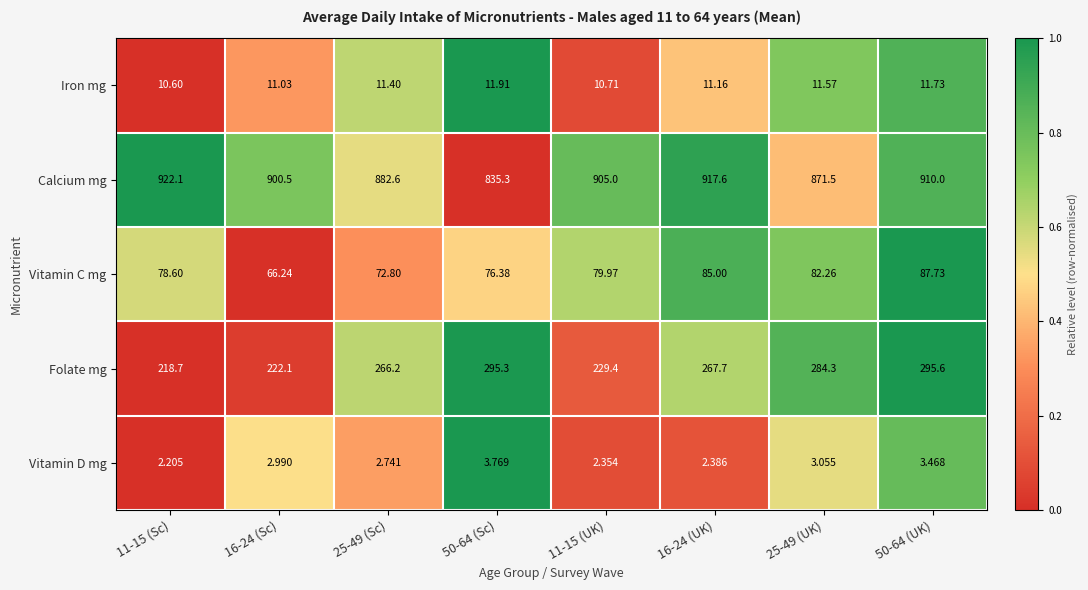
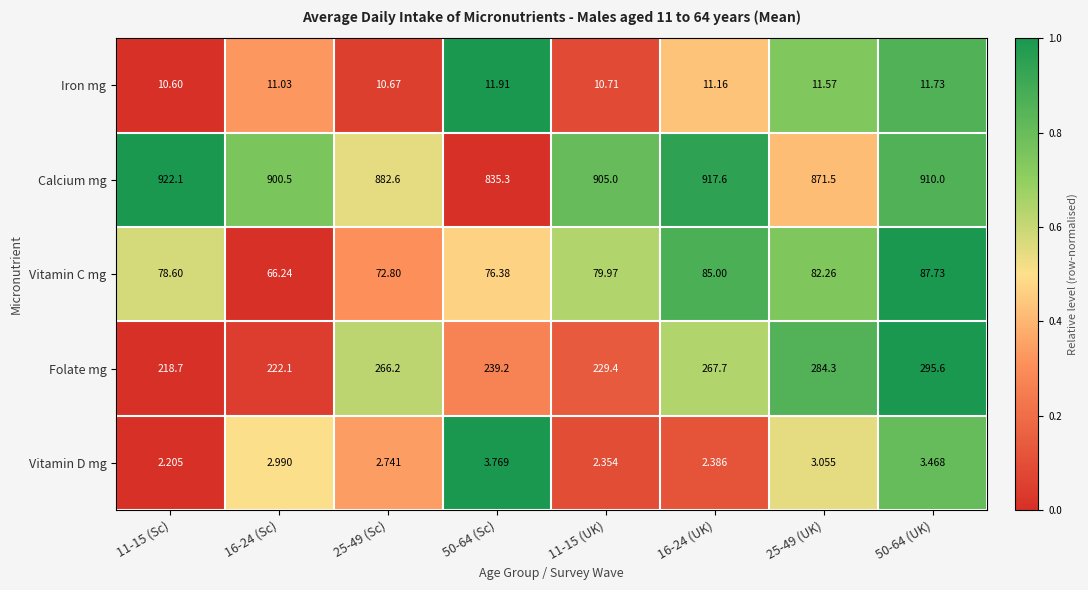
Iron mg, 25-49 (Sc): 11.40 -> 10.67
Folate mg, 50-64 (Sc): 295.3 -> 239.2
